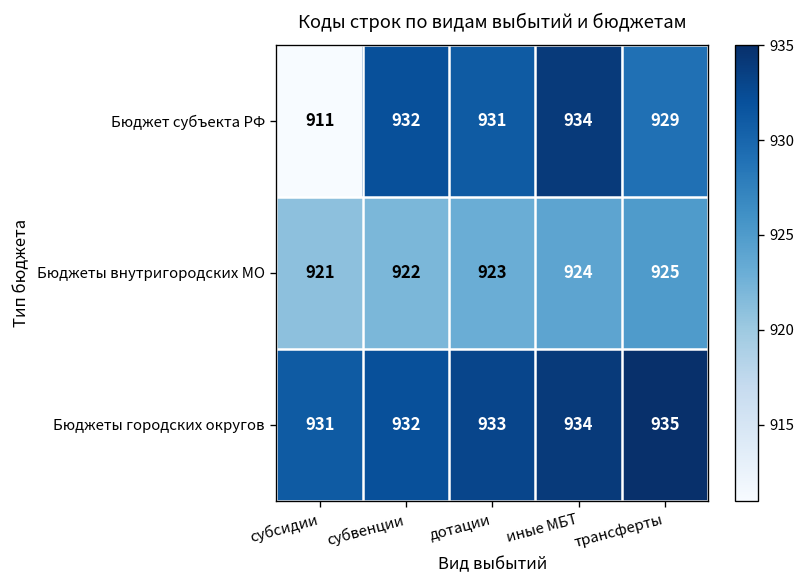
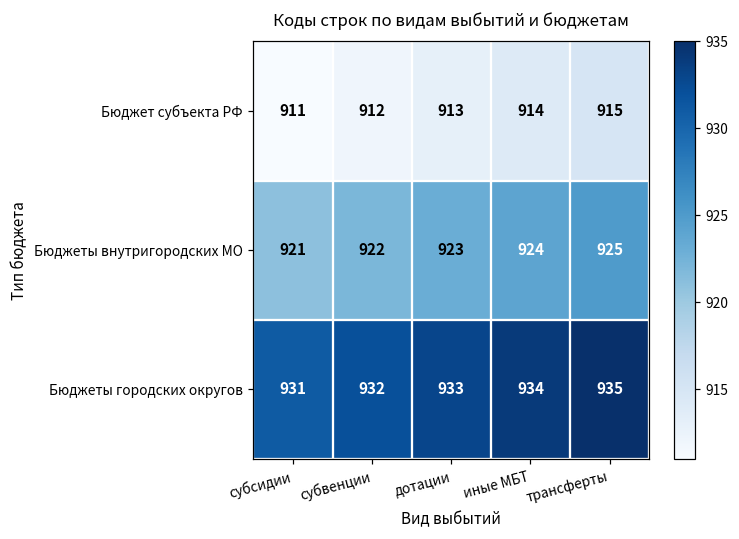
Бюджет субъекта РФ, субвенции: 932 -> 912
Бюджет субъекта РФ, дотации: 931 -> 913
Бюджет субъекта РФ, иные МБТ: 934 -> 914
Бюджет субъекта РФ, трансферты: 929 -> 915
